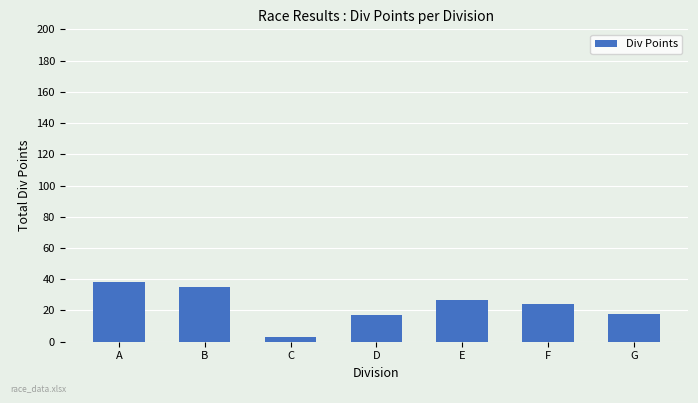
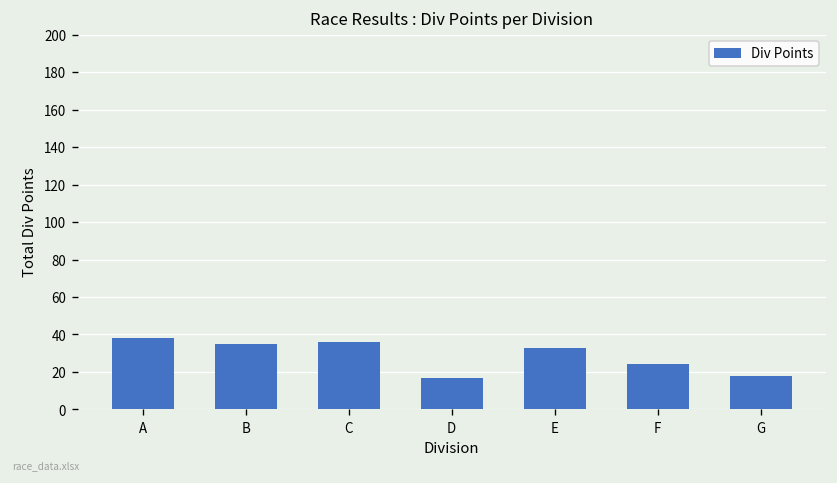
C: 3 -> 36
E: 27 -> 33
